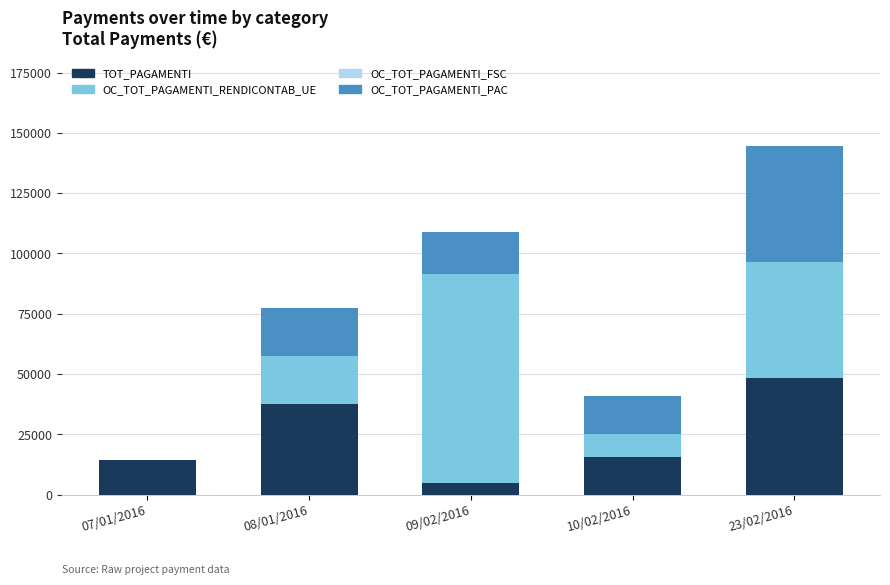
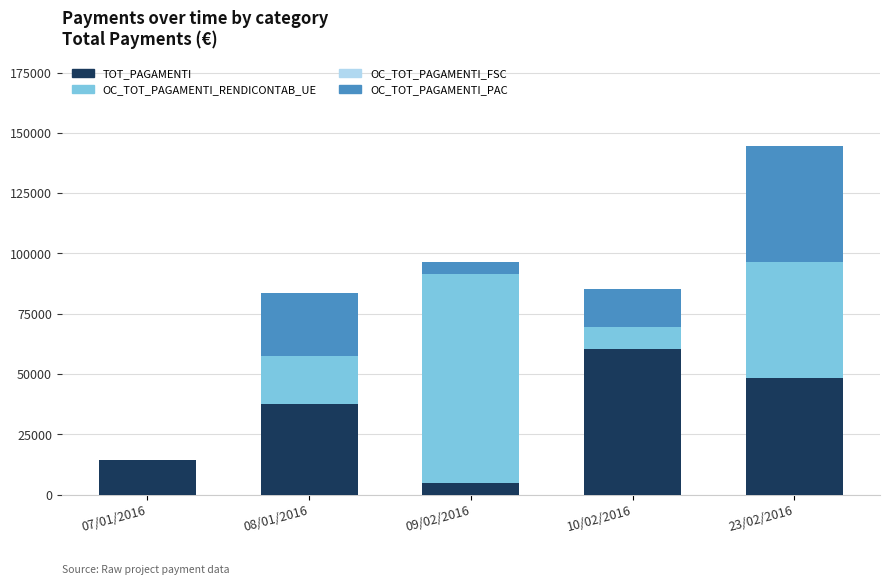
OC_TOT_PAGAMENTI_PAC, 08/01/2016: 20000 -> 26000
OC_TOT_PAGAMENTI_PAC, 09/02/2016: 17000 -> 5000
TOT_PAGAMENTI, 10/02/2016: 16000 -> 60000
